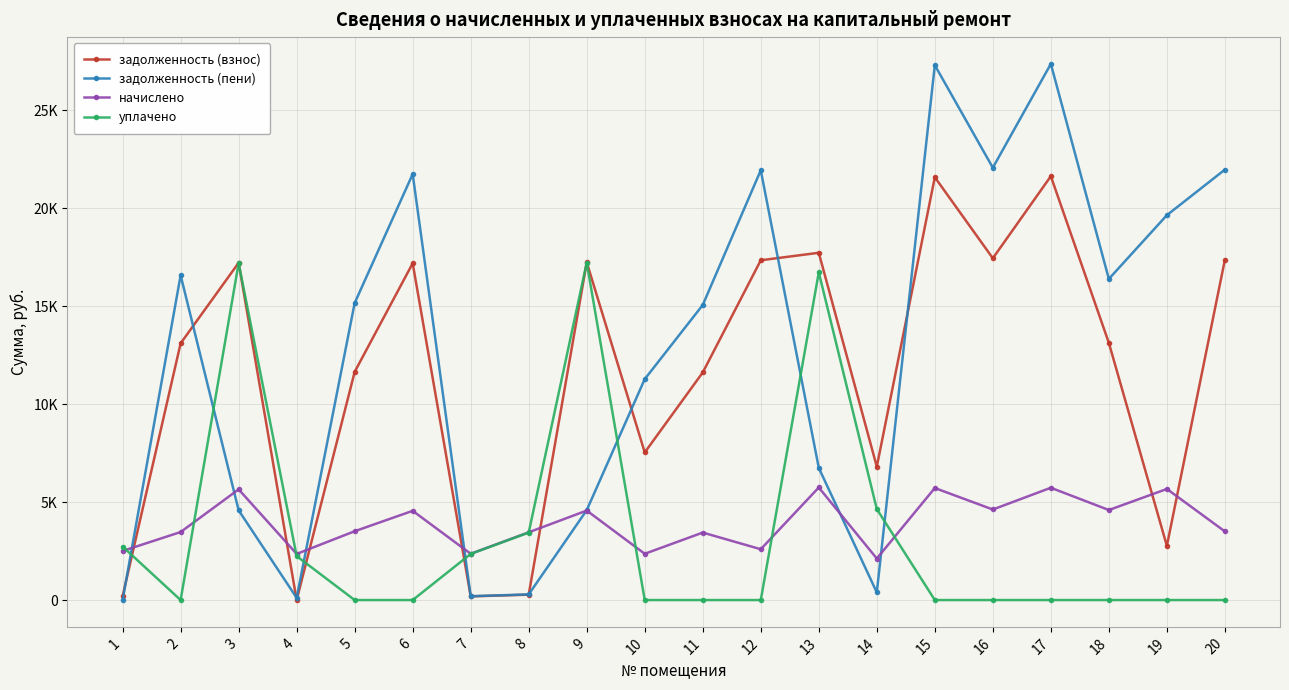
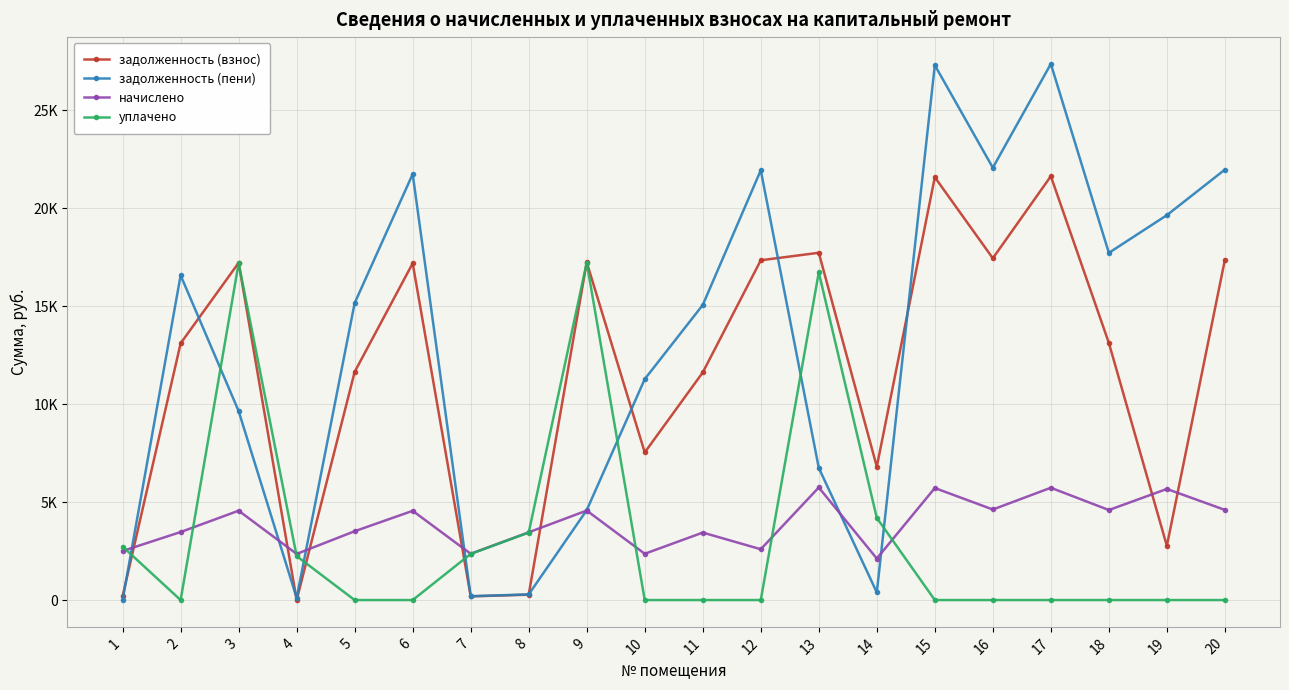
задолженность (пени), 3: 4600 -> 9600
начислено, 3: 5600 -> 4600
уплачено, 14: 4600 -> 4200
задолженность (пени), 18: 16400 -> 17700
начислено, 20: 3500 -> 4600
